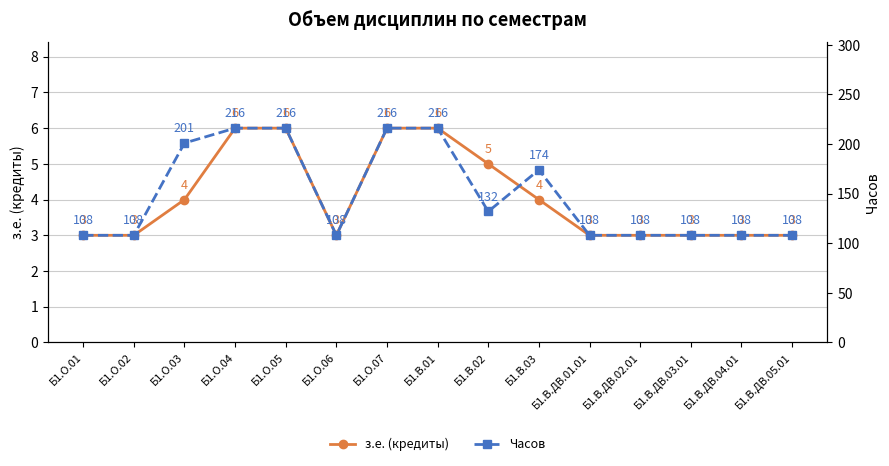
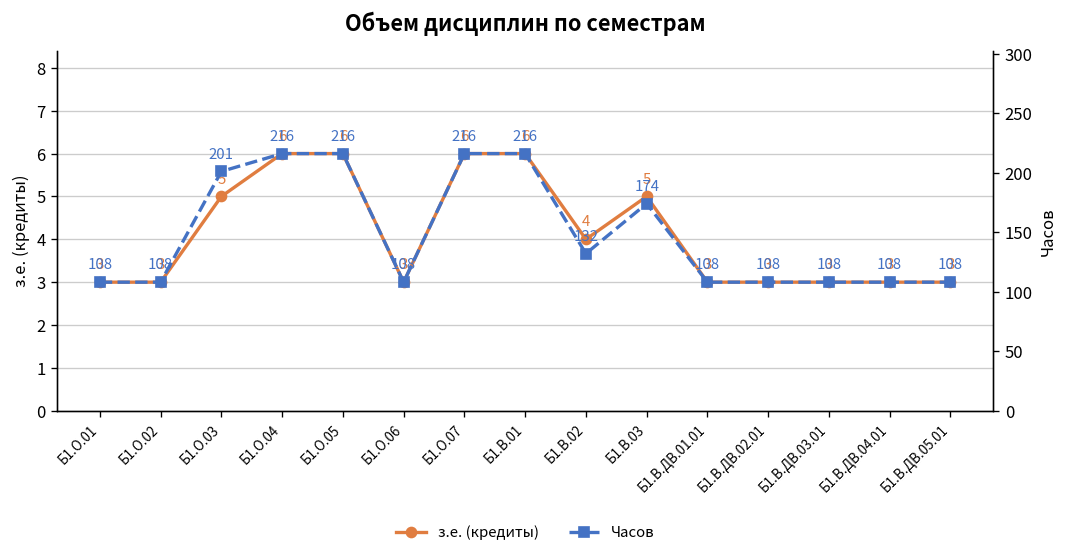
з.е. (кредиты), Б1.О.03: 4 -> 5
з.е. (кредиты), Б1.В.02: 5 -> 4
з.е. (кредиты), Б1.В.03: 4 -> 5
